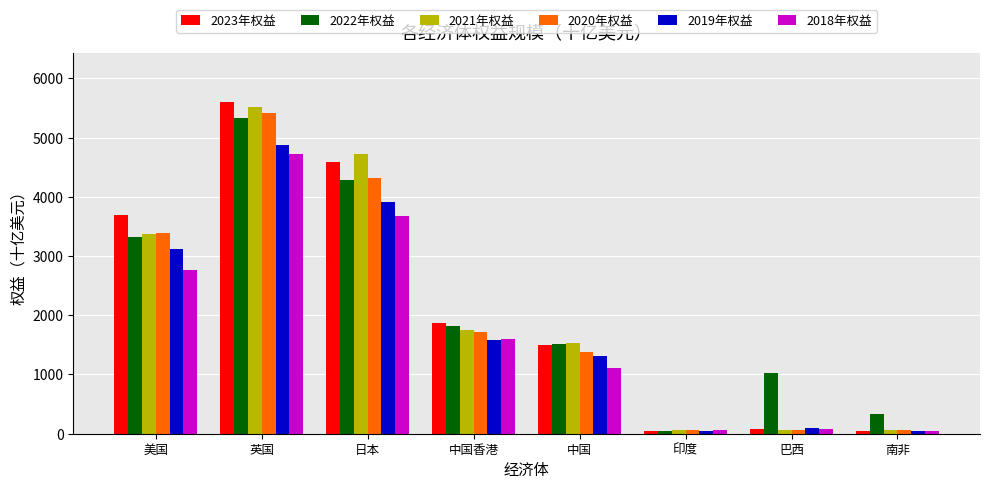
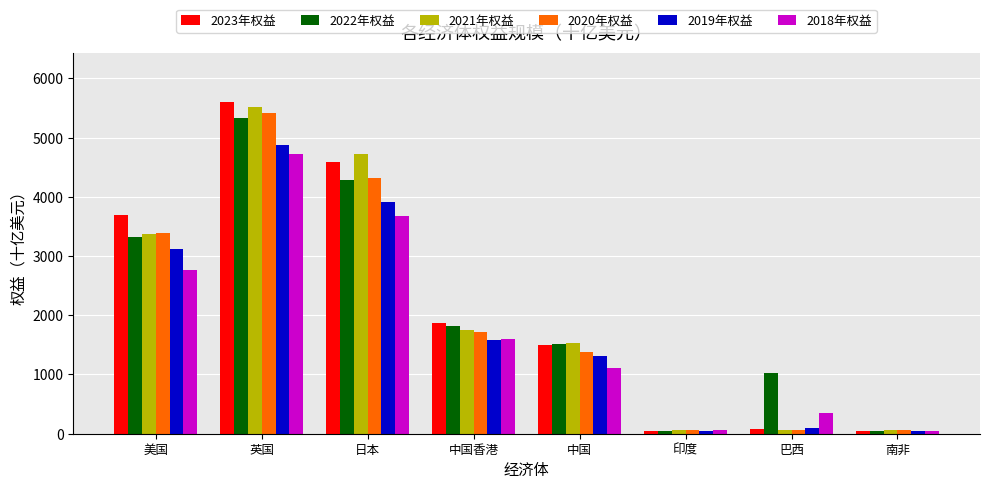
2018年权益, 巴西: 100 -> 300
2022年权益, 南非: 300 -> 100
